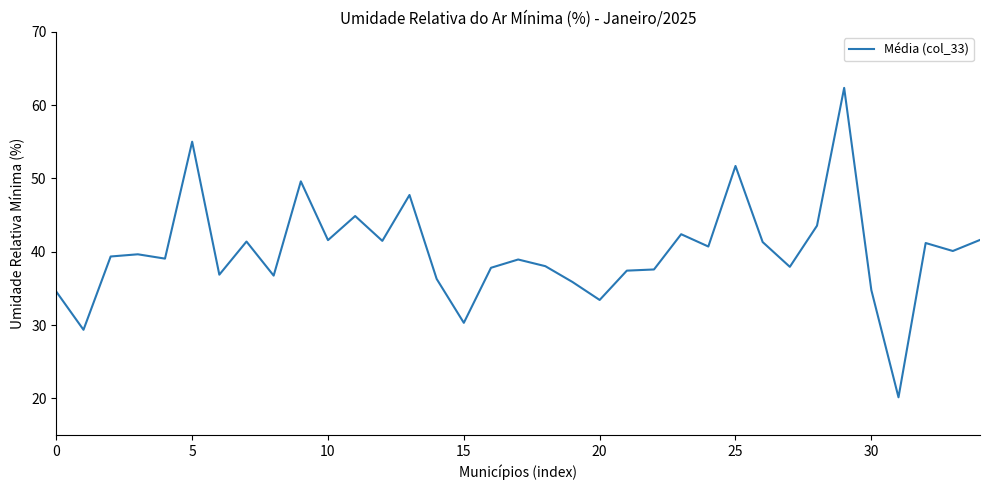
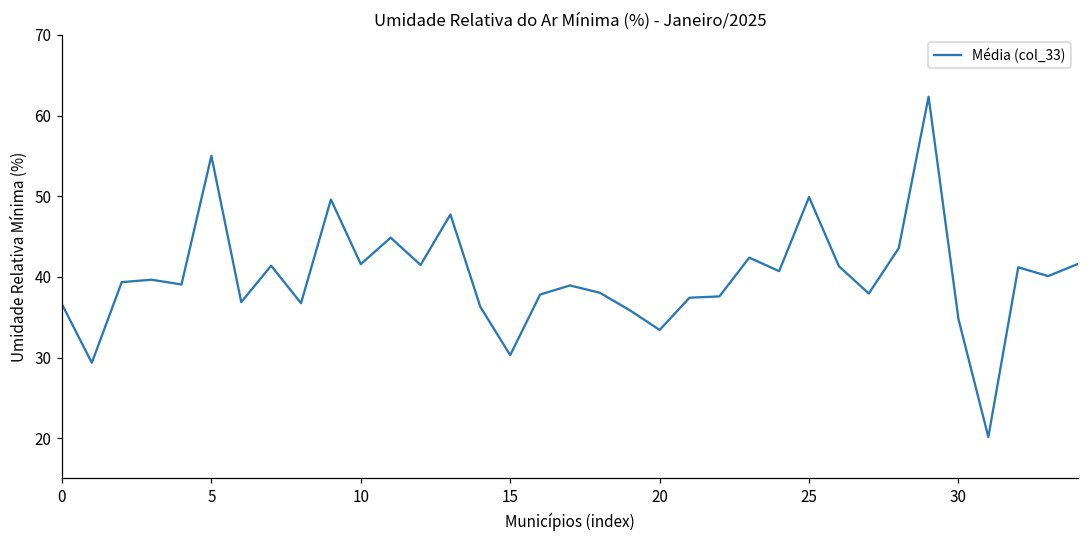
0: 35 -> 37
25: 52 -> 50
